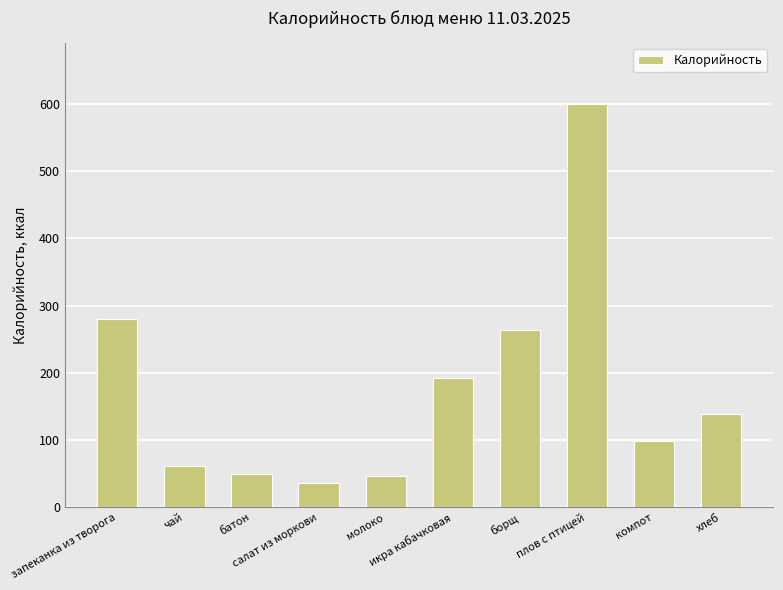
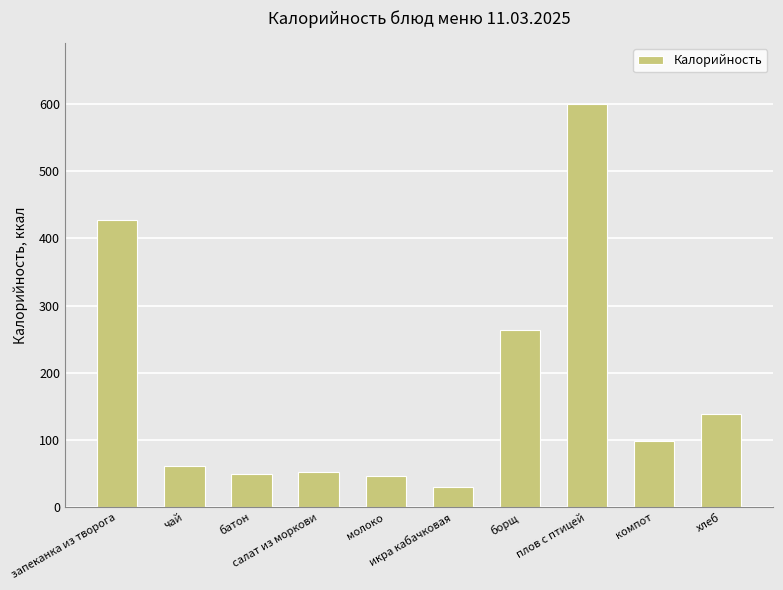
запеканка из творога: 280 -> 430
салат из моркови: 40 -> 50
икра кабачковая: 190 -> 30
